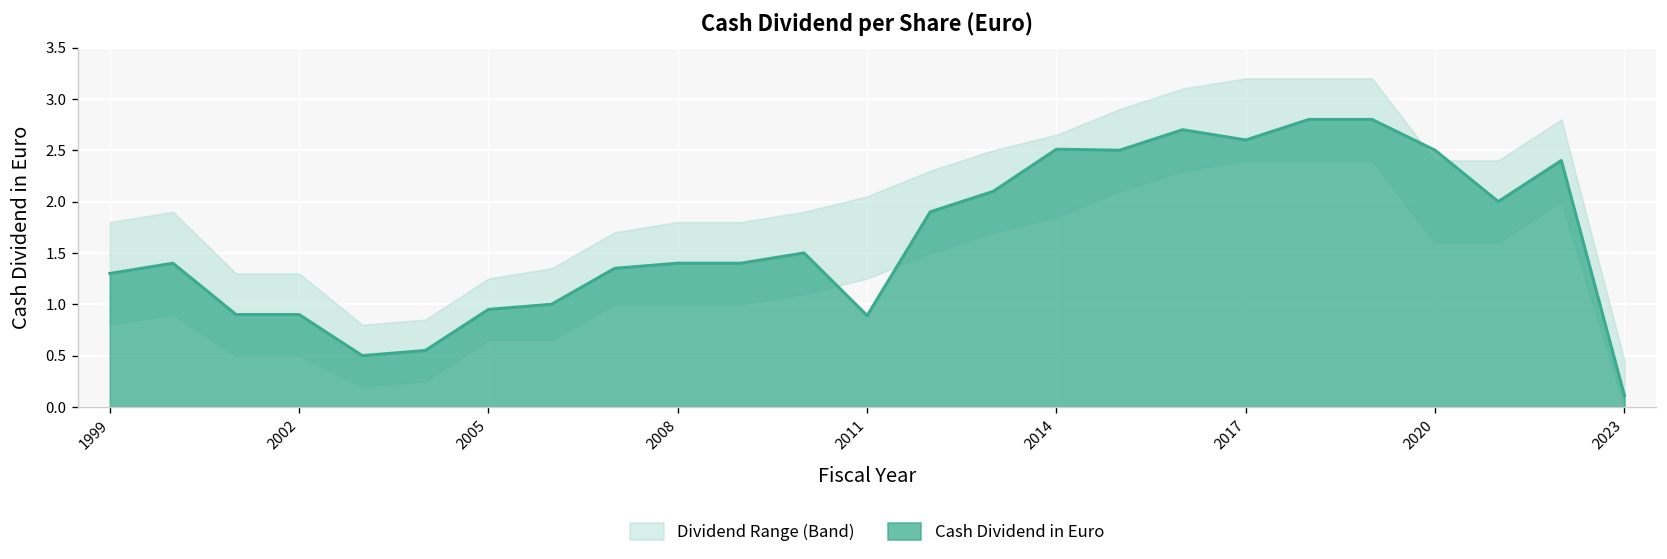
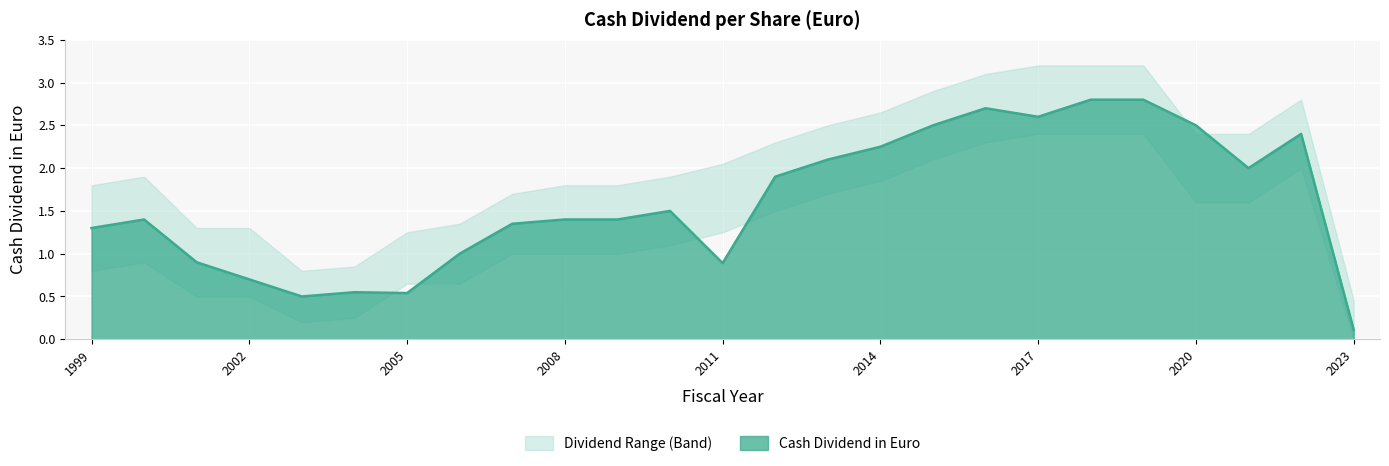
Cash Dividend in Euro, 2002: 0.9 -> 0.7
Cash Dividend in Euro, 2005: 1.0 -> 0.5
Cash Dividend in Euro, 2014: 2.5 -> 2.3
